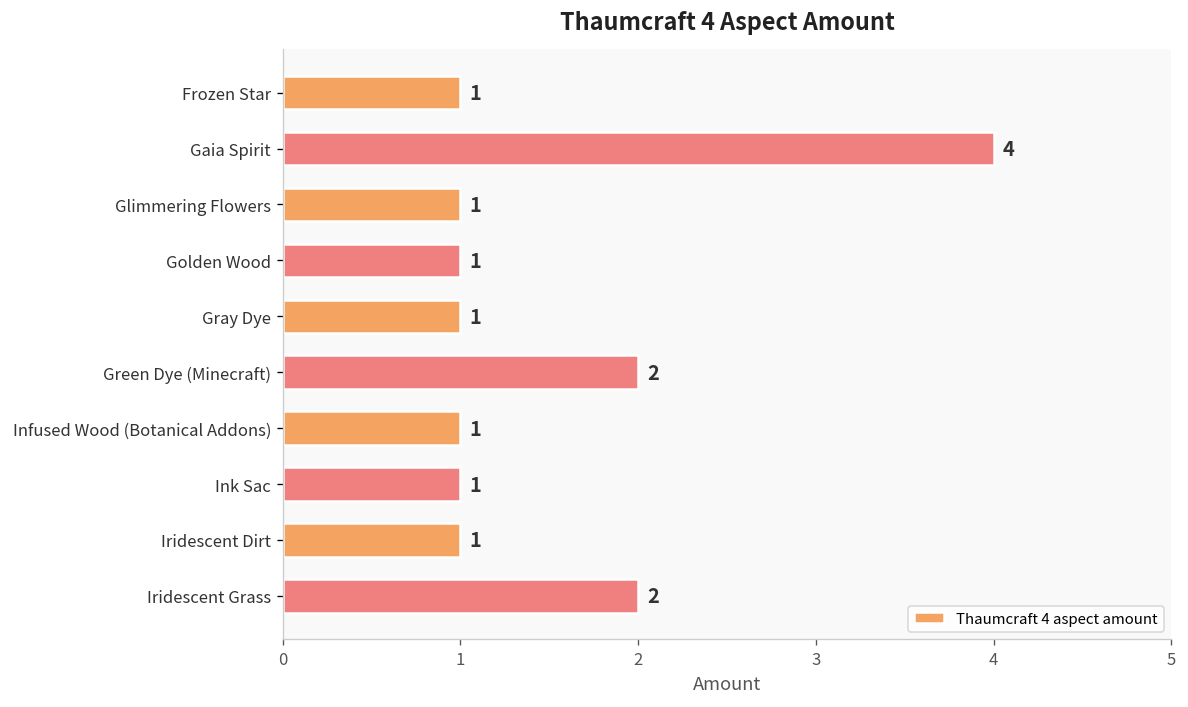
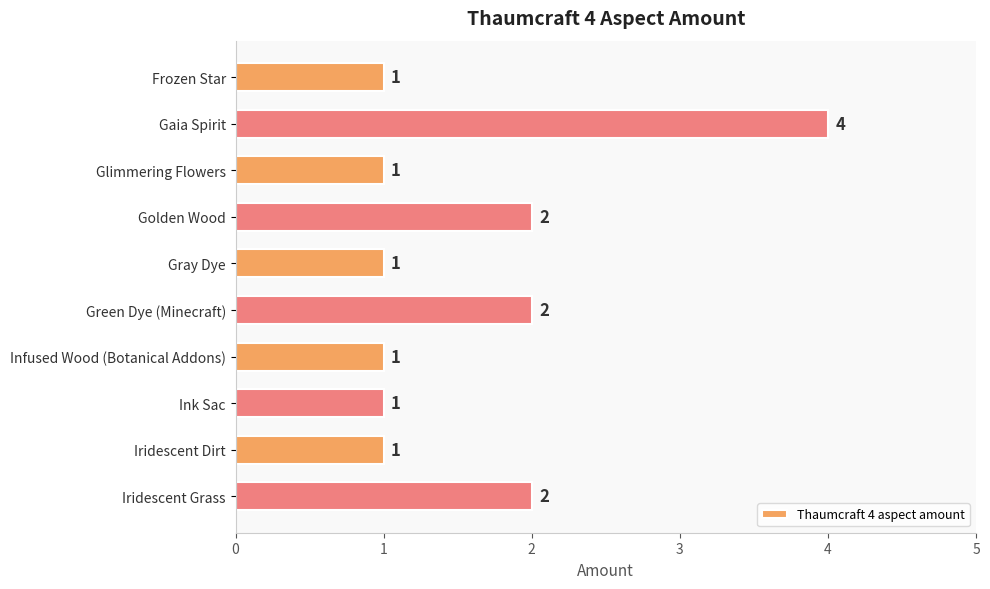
Golden Wood: 1 -> 2
